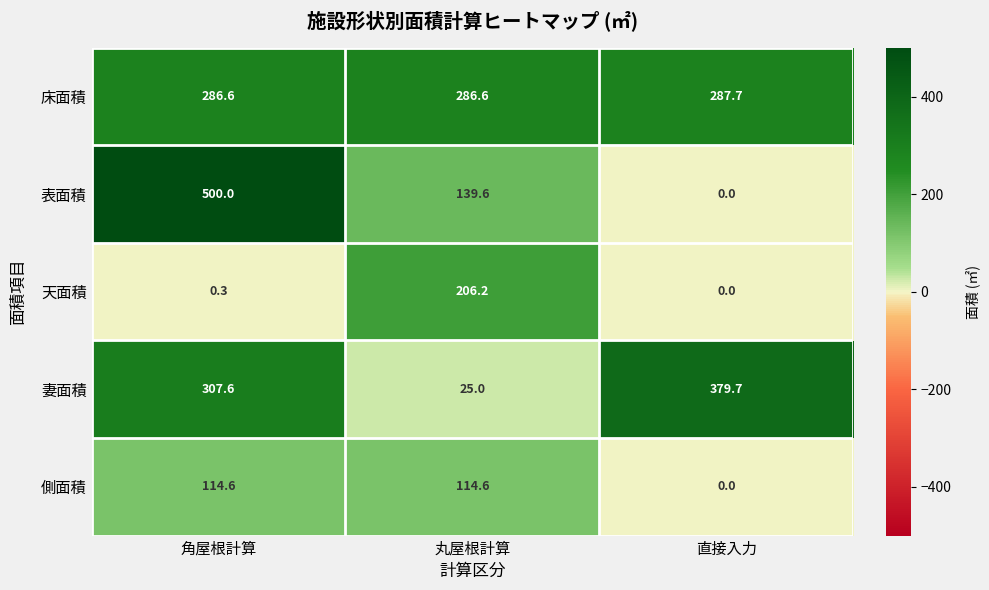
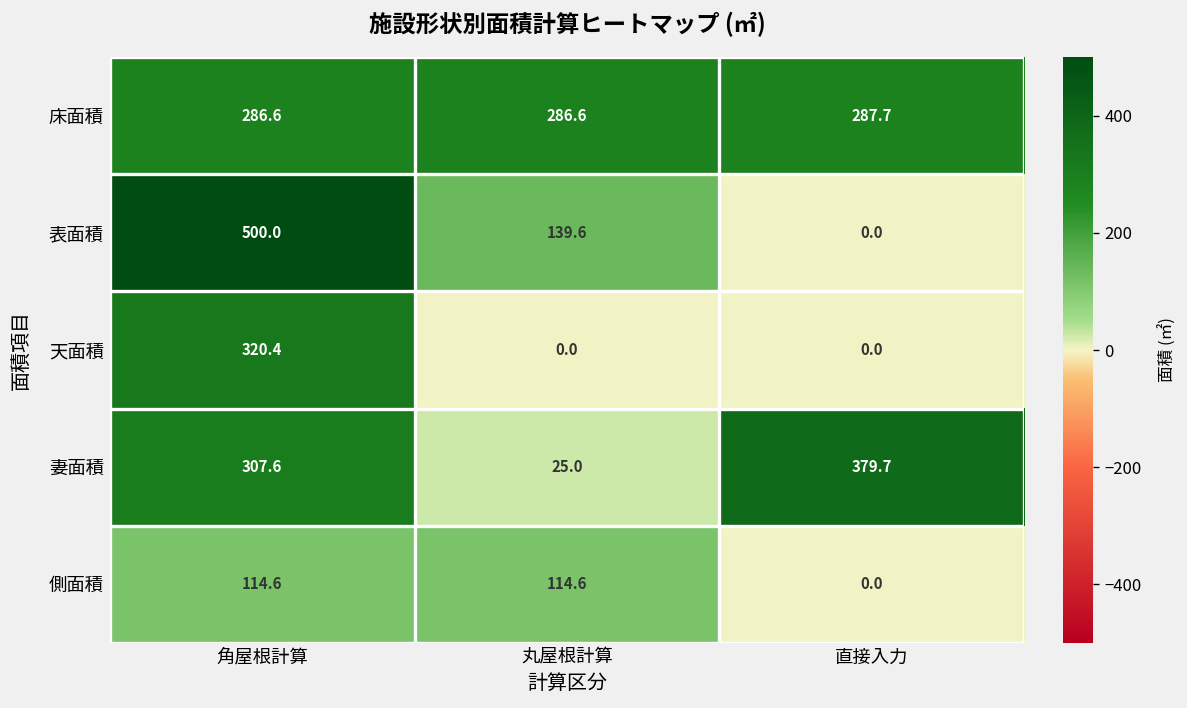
天面積, 角屋根計算: 0.3 -> 320.4
天面積, 丸屋根計算: 206.2 -> 0.0
